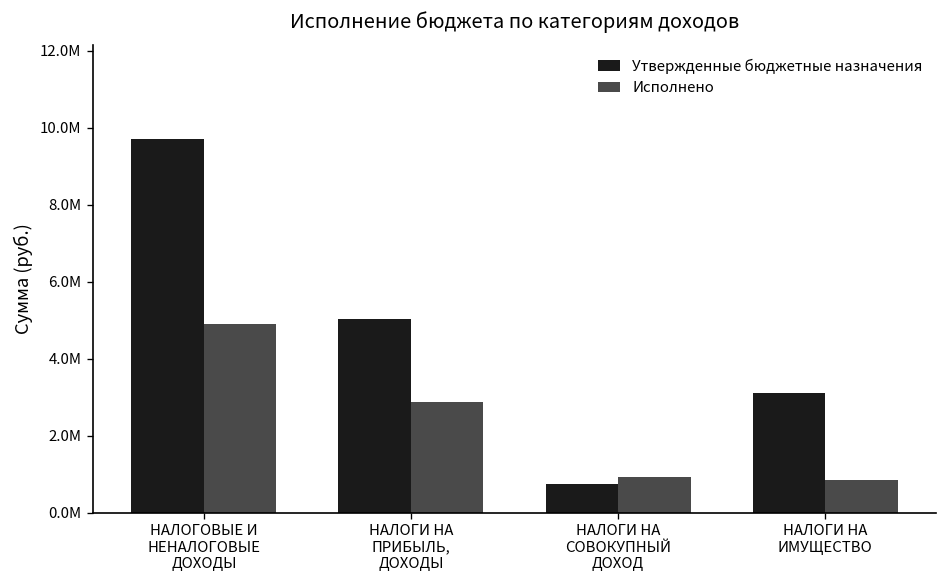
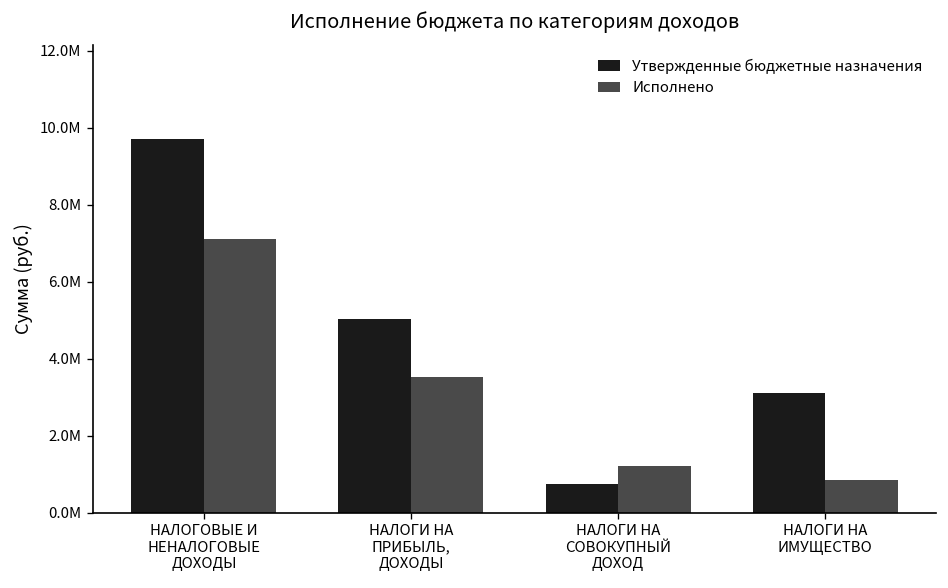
Исполнено, НАЛОГОВЫЕ И НЕНАЛОГОВЫЕ ДОХОДЫ: 4900000 -> 7100000
Исполнено, НАЛОГИ НА ПРИБЫЛЬ, ДОХОДЫ: 2900000 -> 3500000
Исполнено, НАЛОГИ НА СОВОКУПНЫЙ ДОХОД: 900000 -> 1200000
